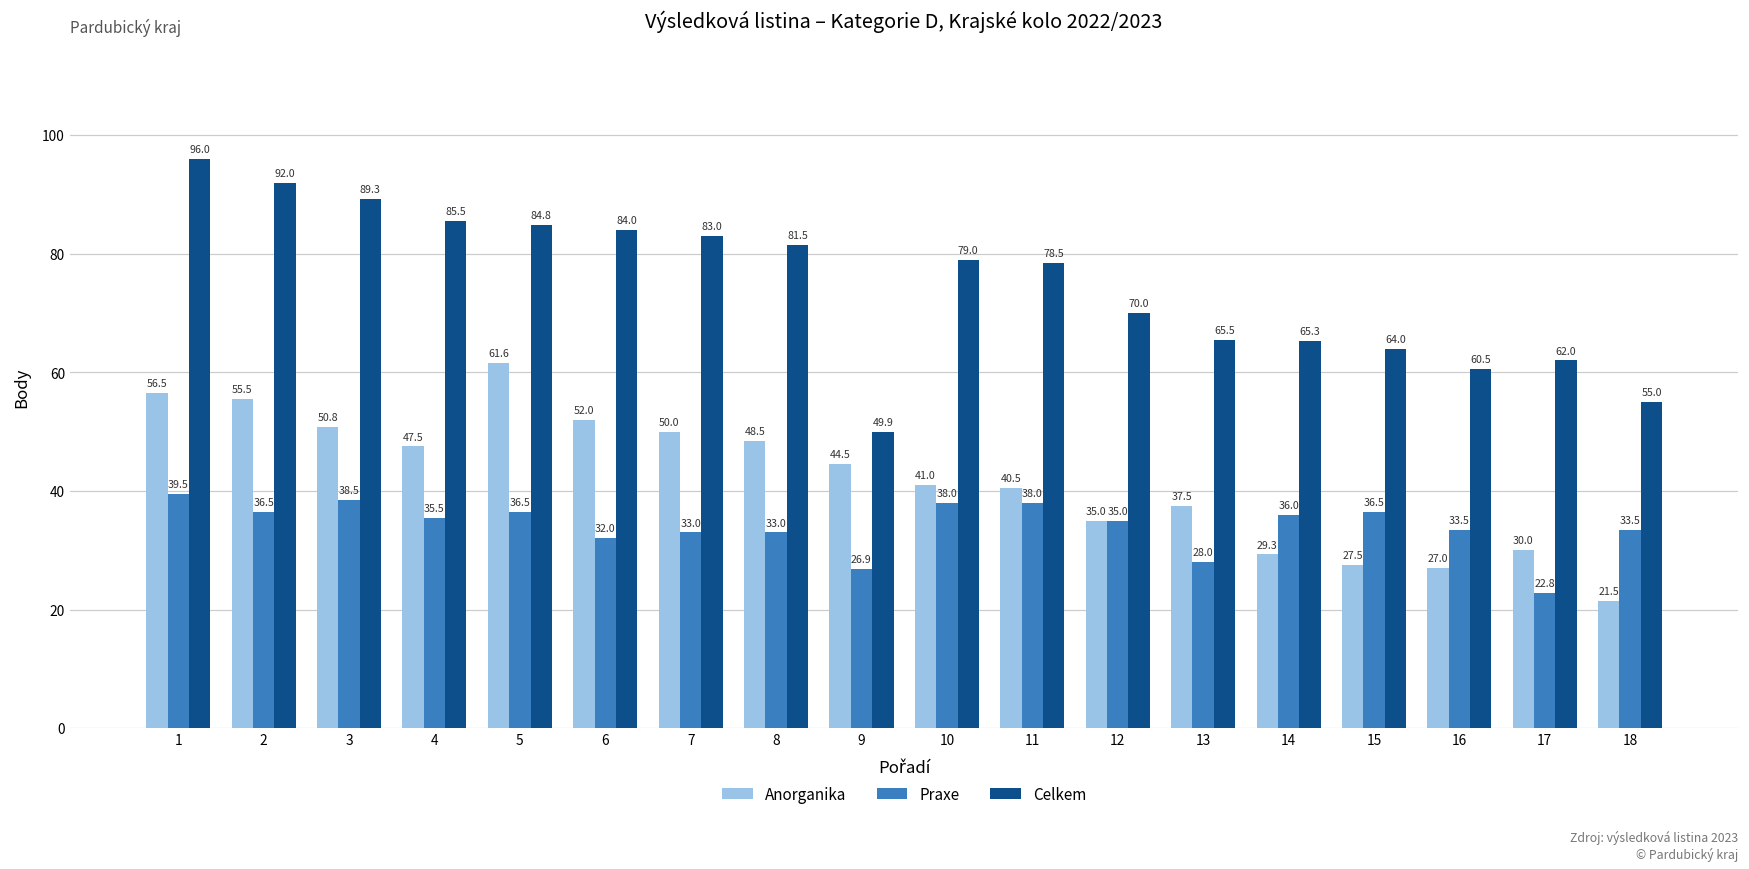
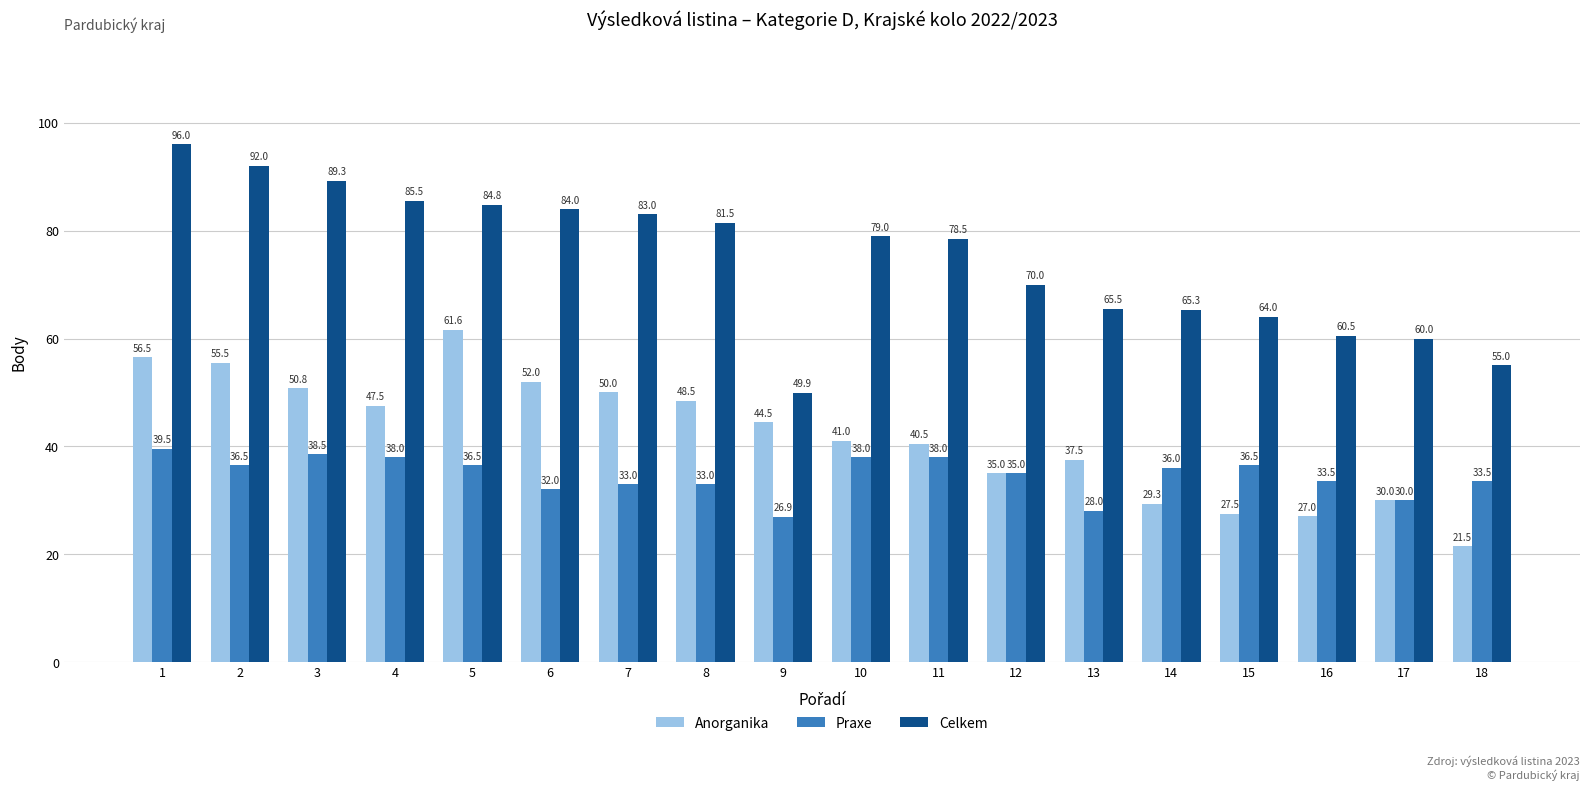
Praxe, 4: 35.5 -> 38.0
Praxe, 17: 22.8 -> 30.0
Celkem, 17: 62.0 -> 60.0
